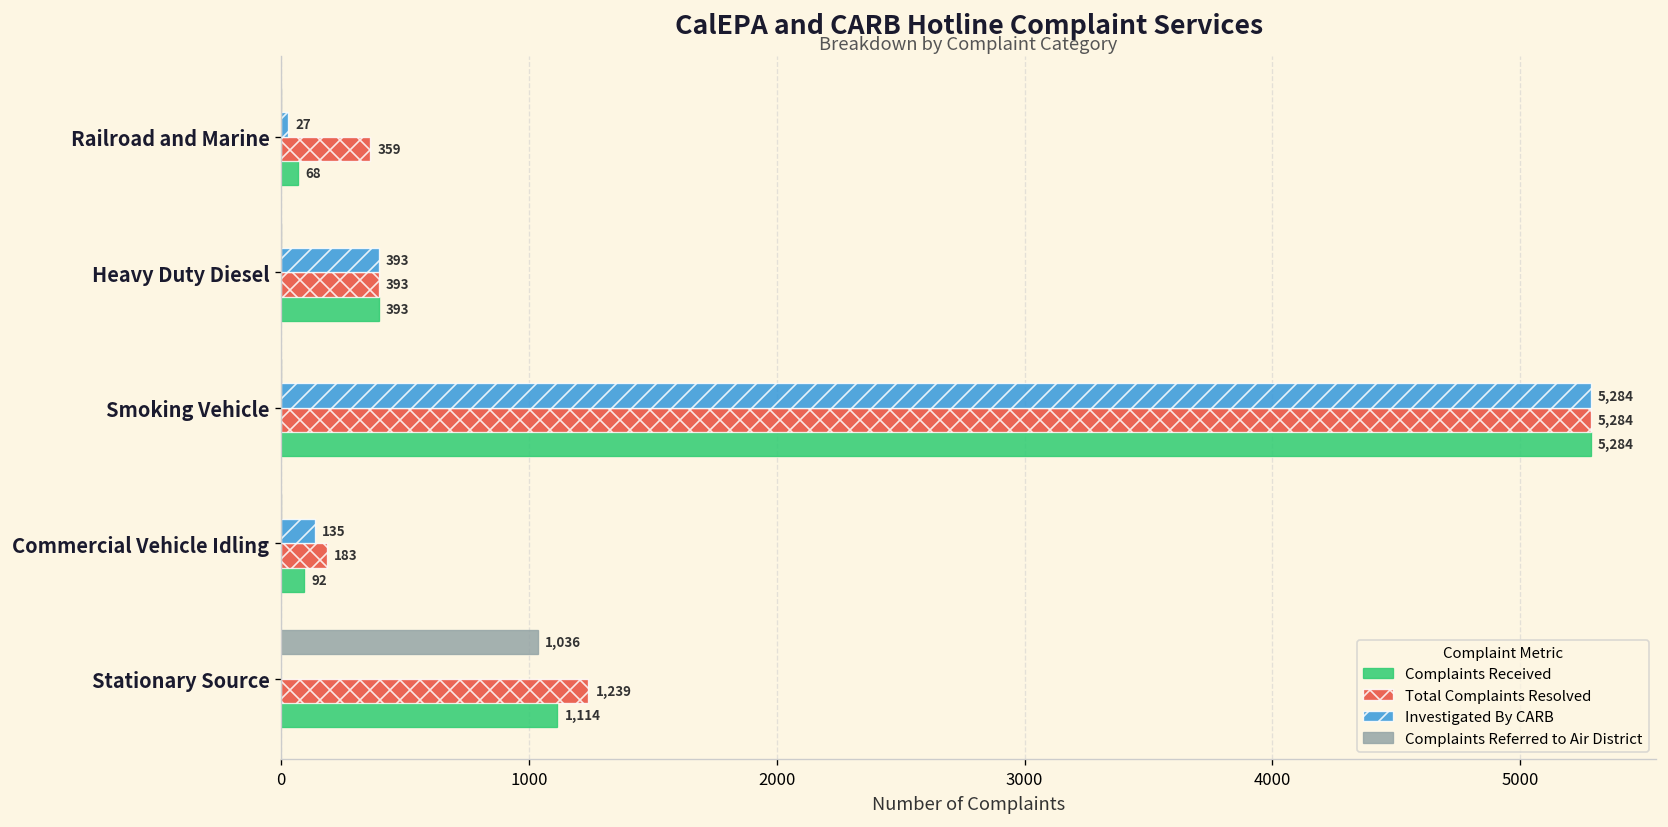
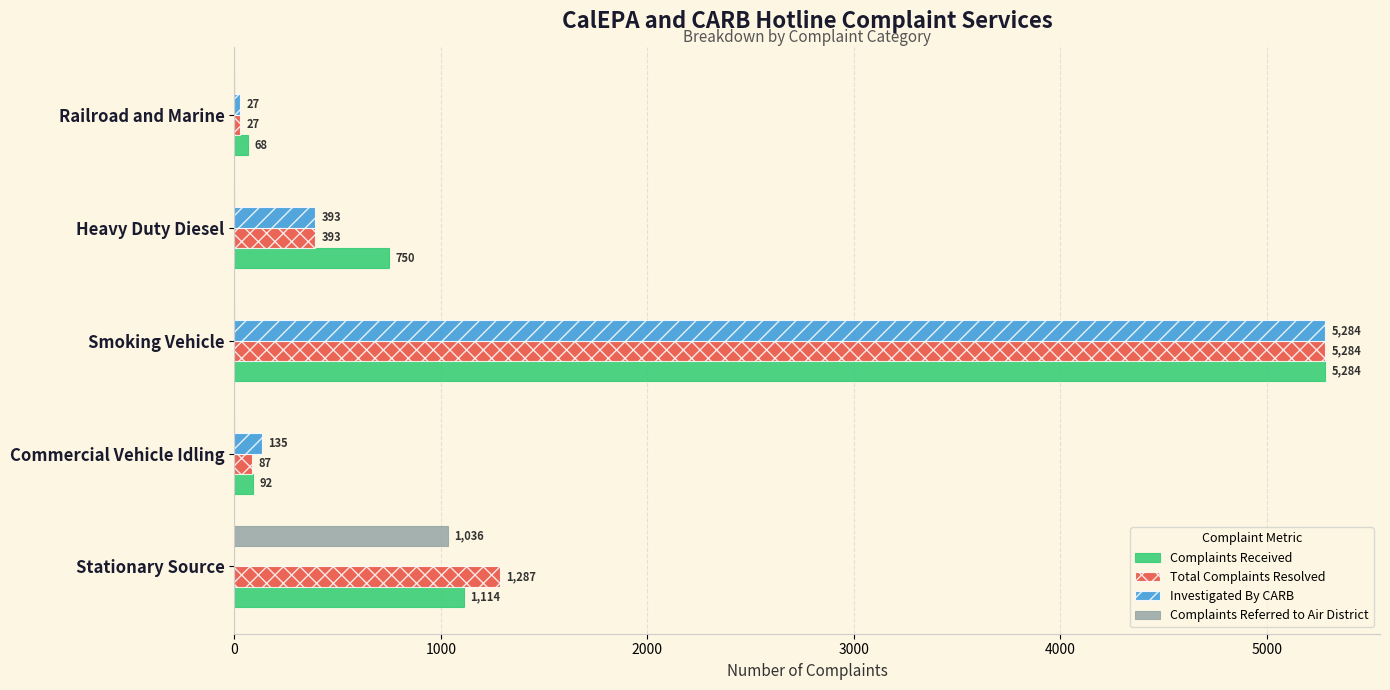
Total Complaints Resolved, Railroad and Marine: 359 -> 27
Complaints Received, Heavy Duty Diesel: 393 -> 750
Total Complaints Resolved, Commercial Vehicle Idling: 183 -> 87
Total Complaints Resolved, Stationary Source: 1,239 -> 1,287
